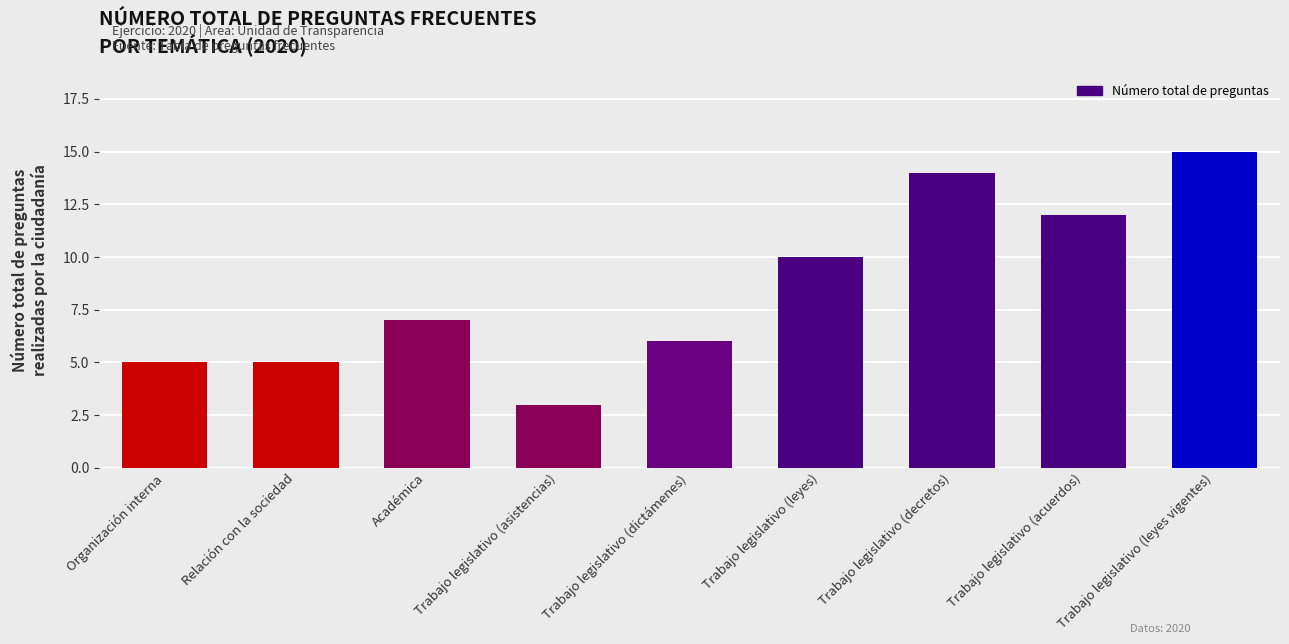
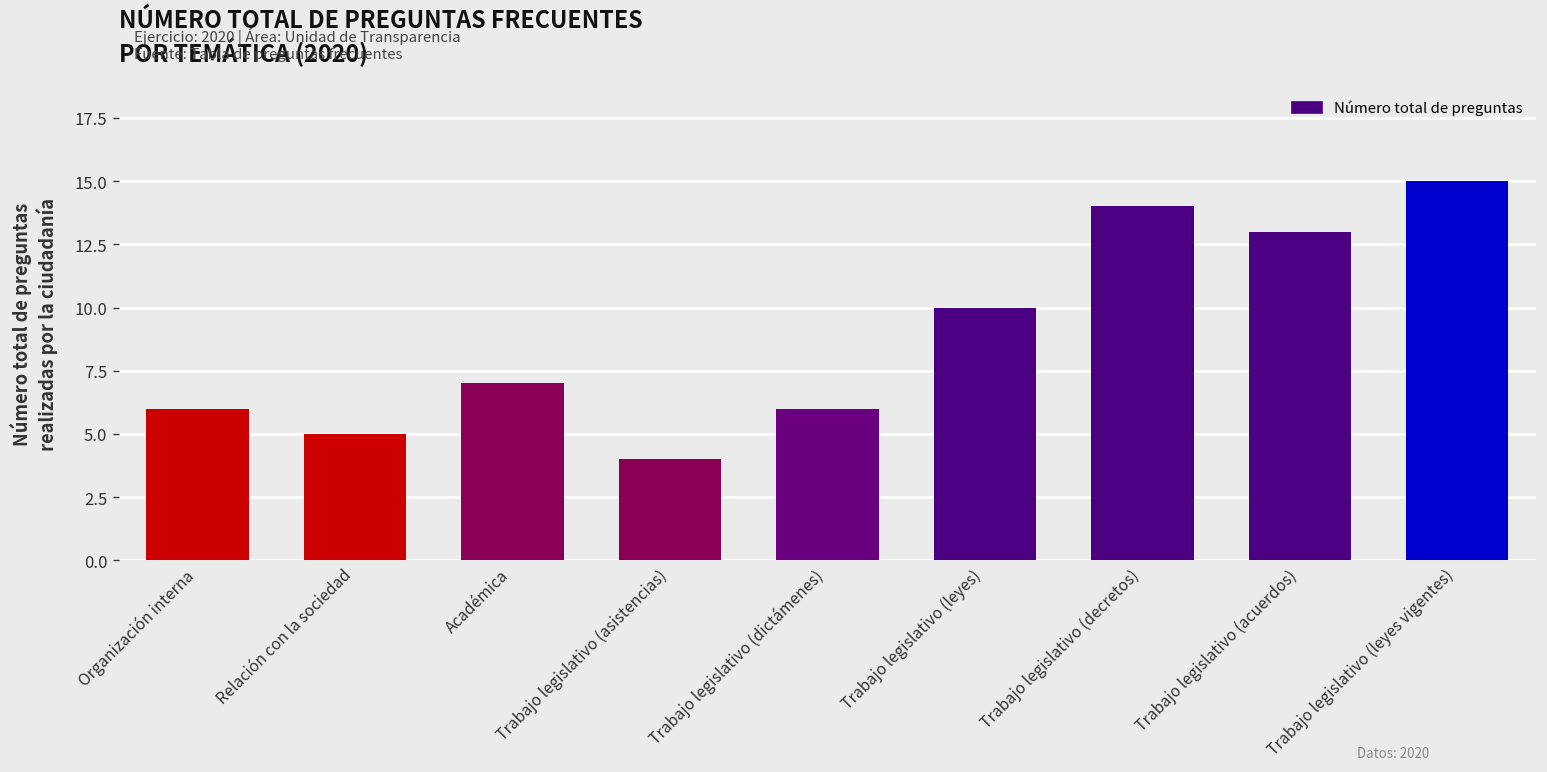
Organización interna: 5 -> 6
Trabajo legislativo (asistencias): 3 -> 4
Trabajo legislativo (acuerdos): 12 -> 13
